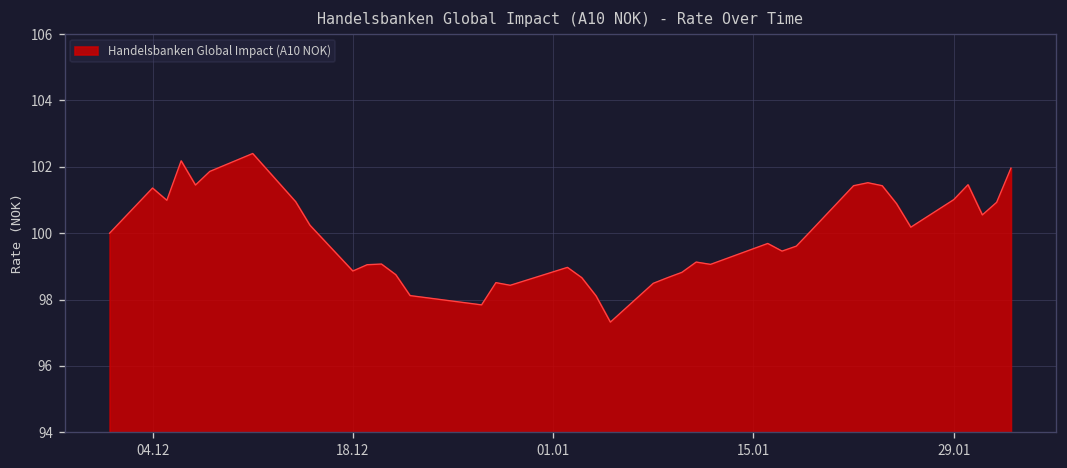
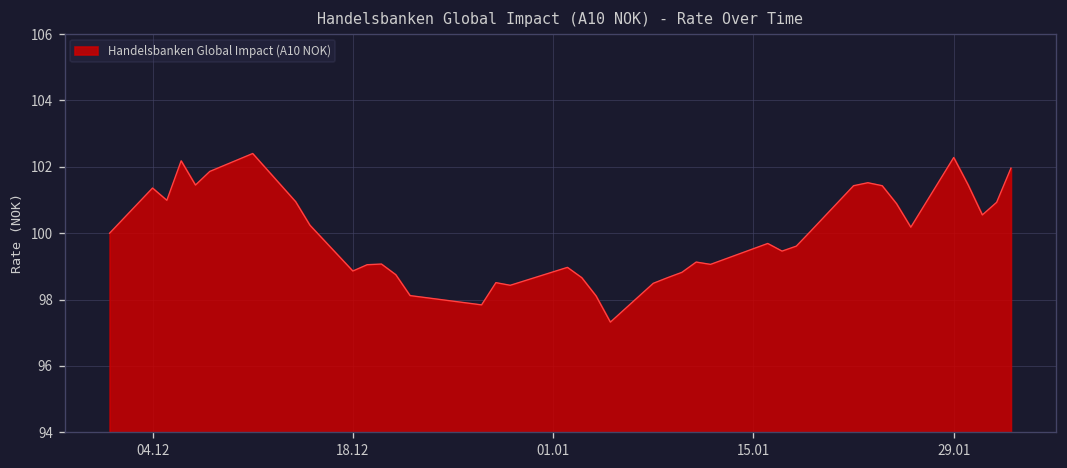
29.01: 101.0 -> 102.3
